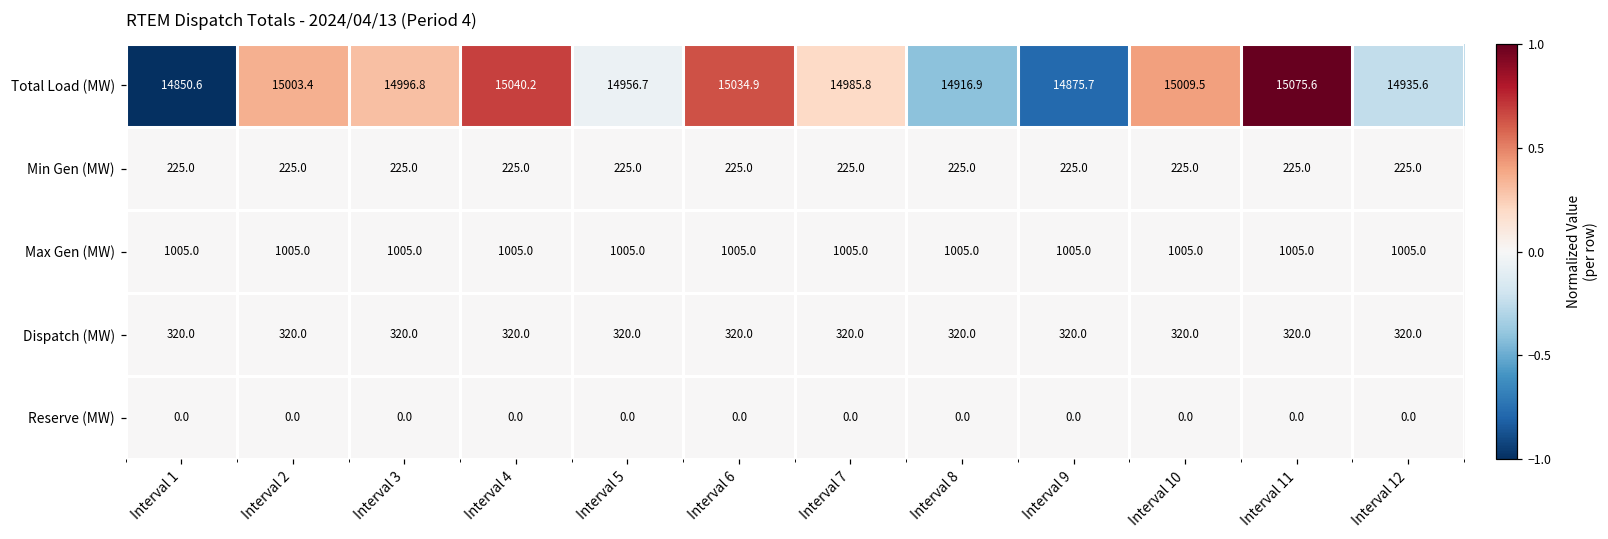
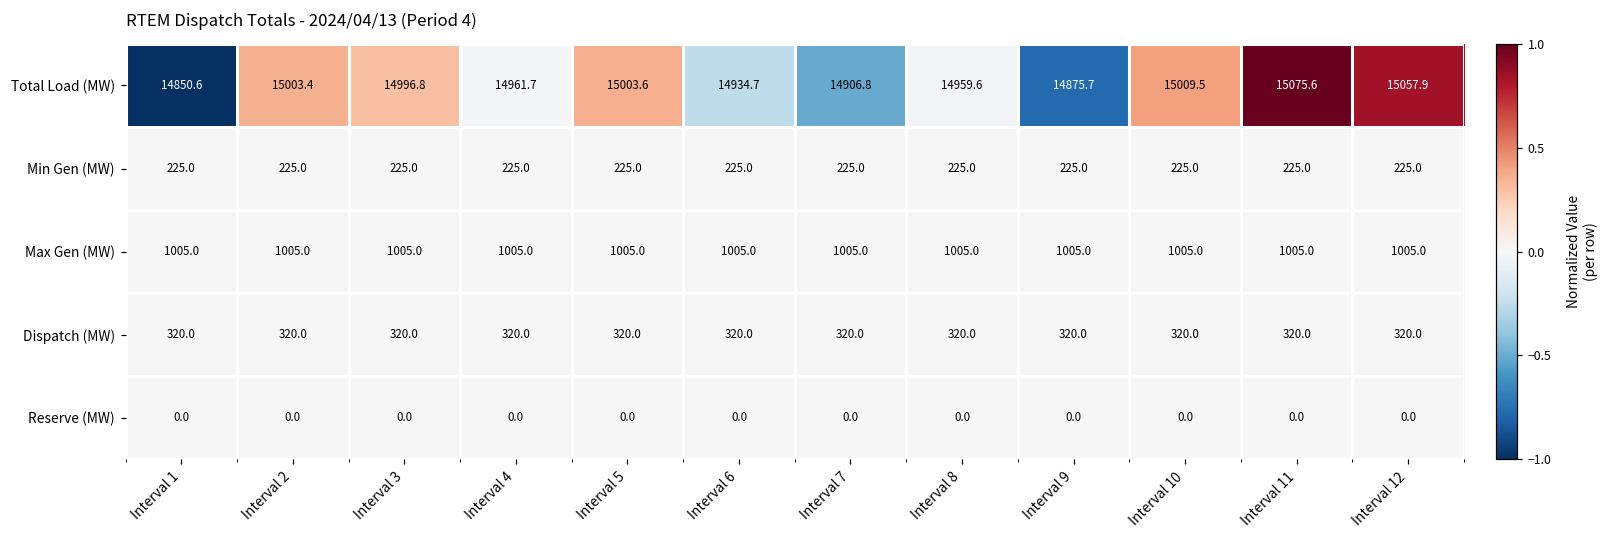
Total Load (MW), Interval 4: 15040.2 -> 14961.7
Total Load (MW), Interval 5: 14956.7 -> 15003.6
Total Load (MW), Interval 6: 15034.9 -> 14934.7
Total Load (MW), Interval 7: 14985.8 -> 14906.8
Total Load (MW), Interval 8: 14916.9 -> 14959.6
Total Load (MW), Interval 12: 14935.6 -> 15057.9
